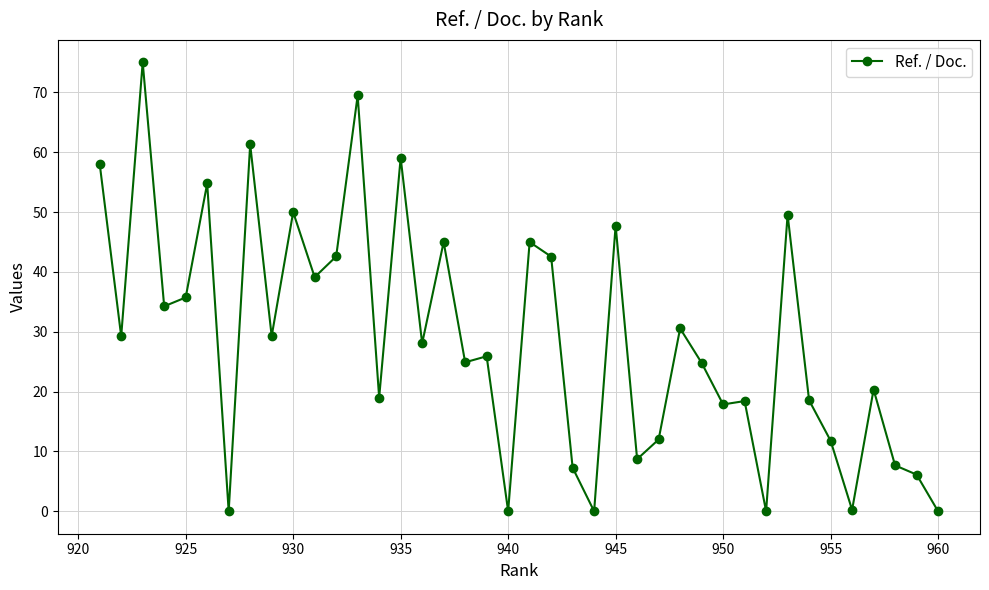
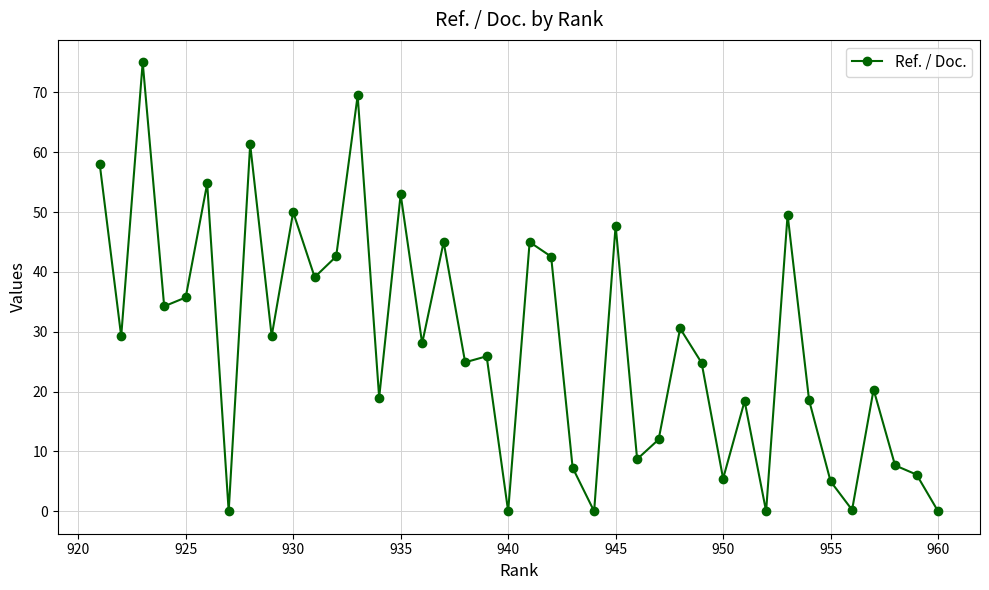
935: 59 -> 53
950: 18 -> 5
955: 12 -> 5
